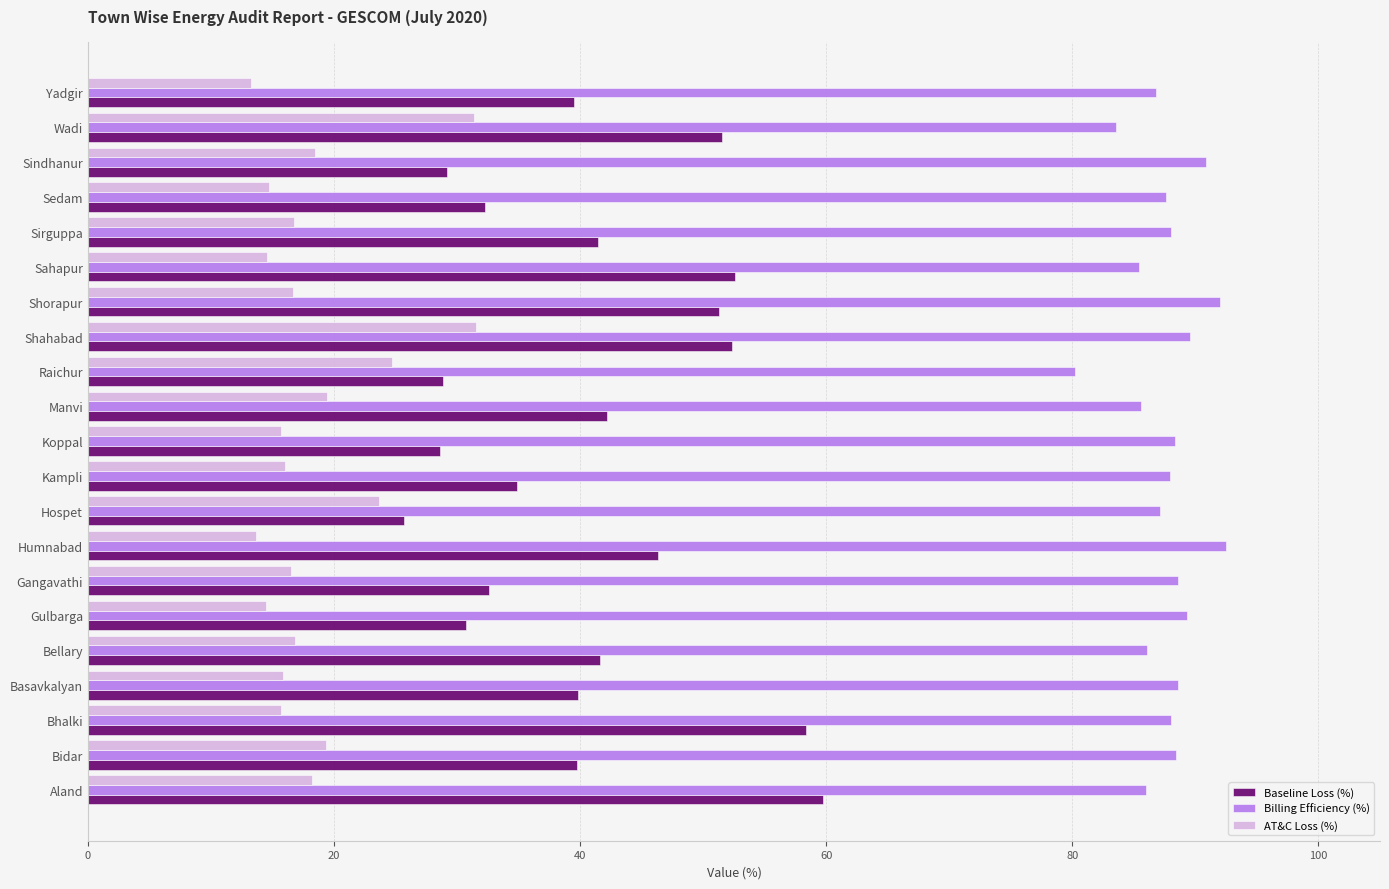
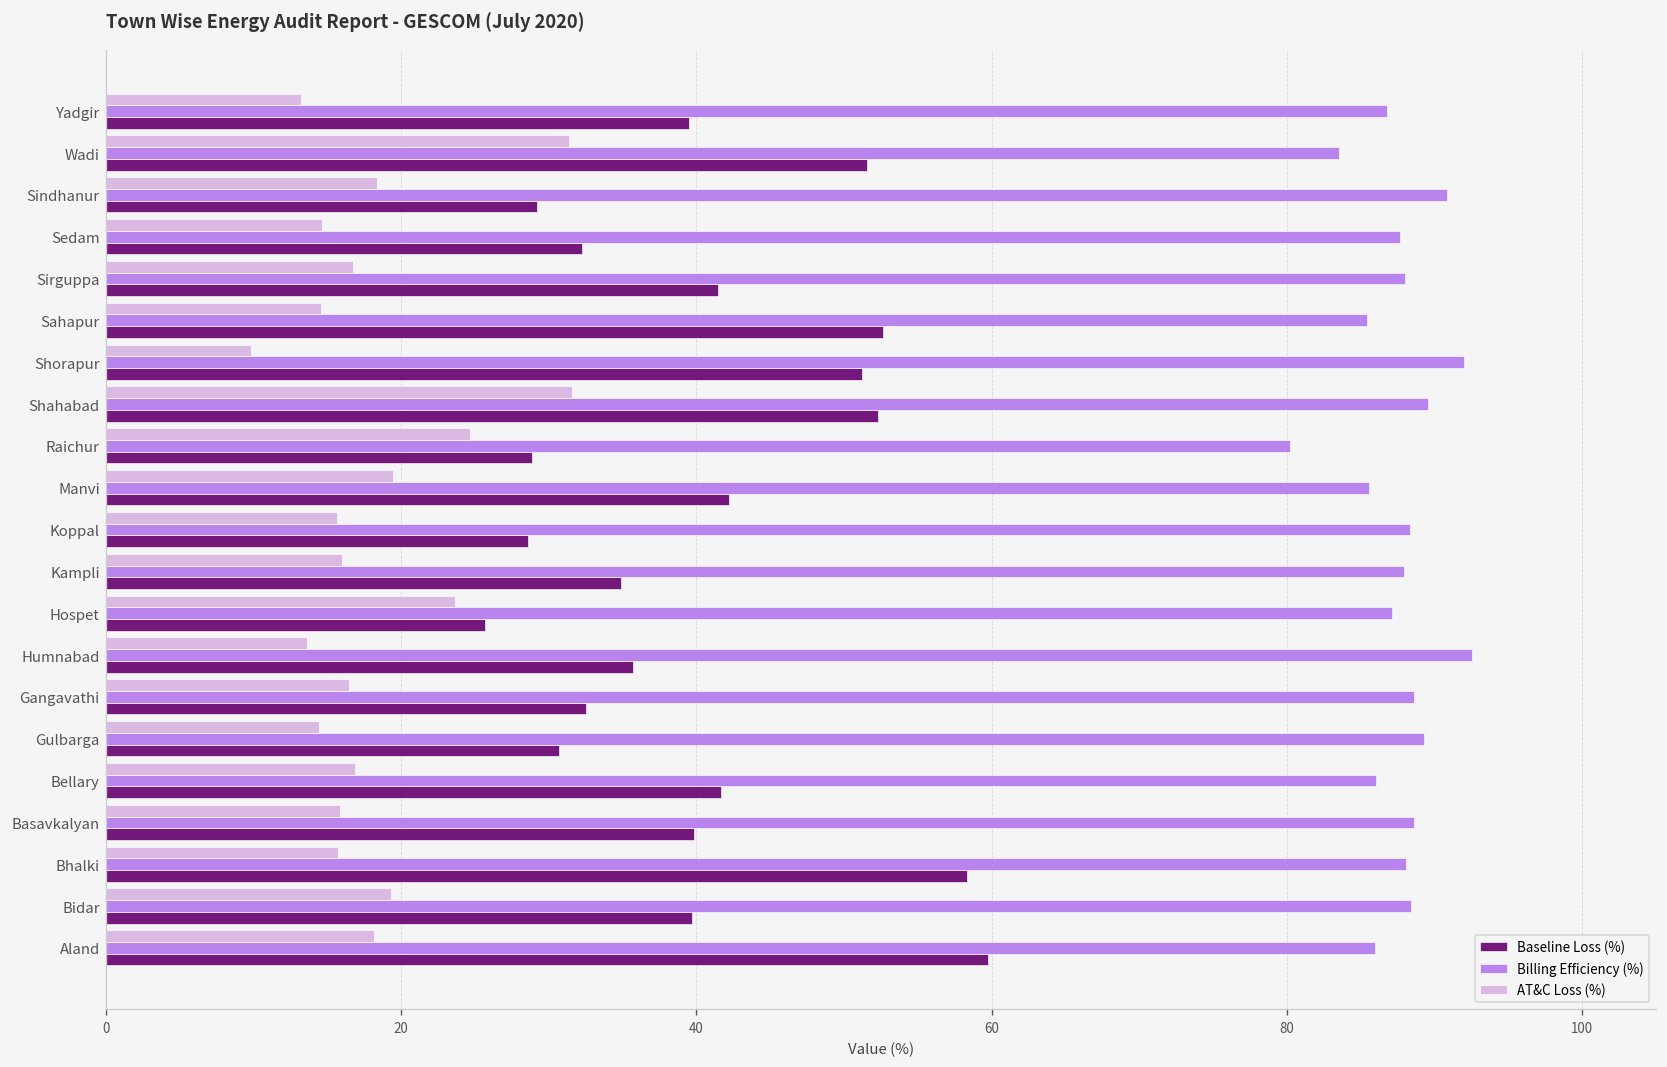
AT&C Loss (%), Shorapur: 16.6 -> 9.9
Baseline Loss (%), Humnabad: 46.3 -> 35.7
